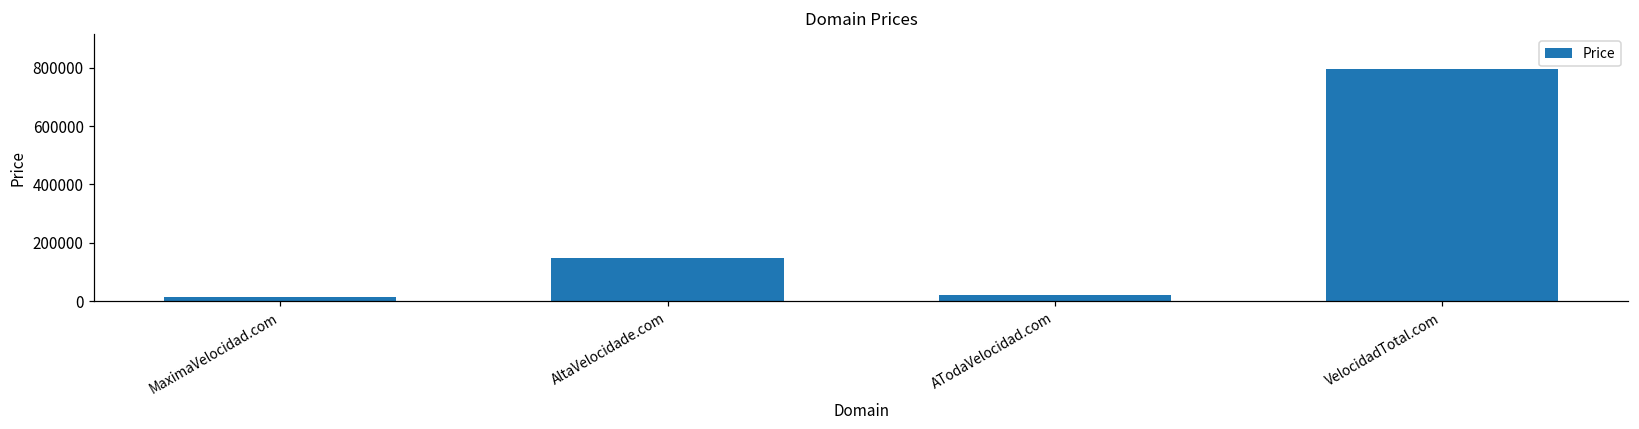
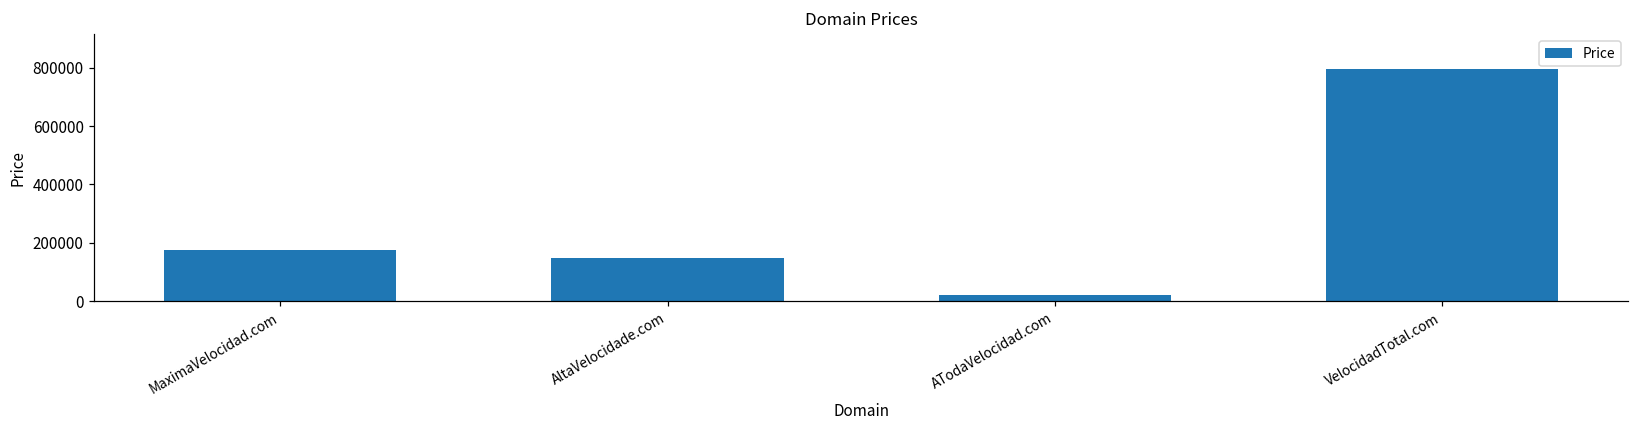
MaximaVelocidad.com: 10000 -> 170000
